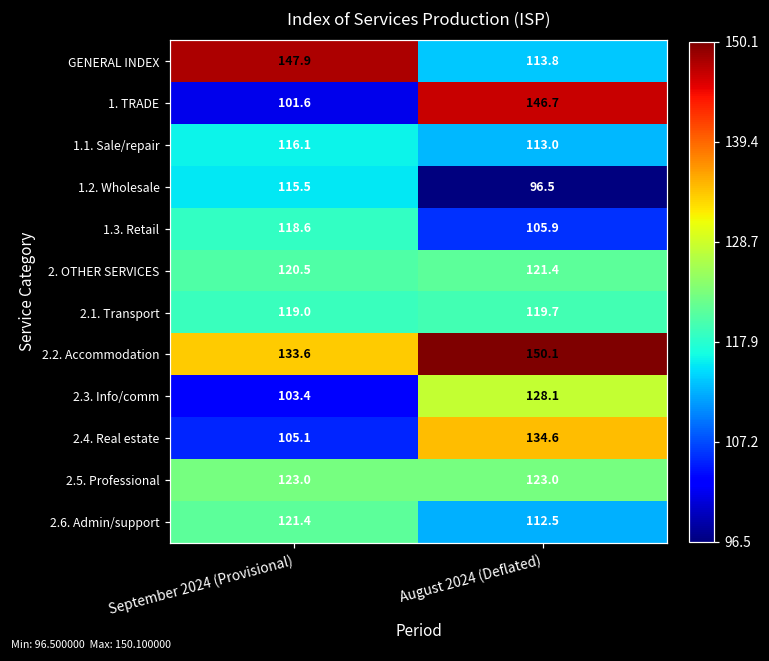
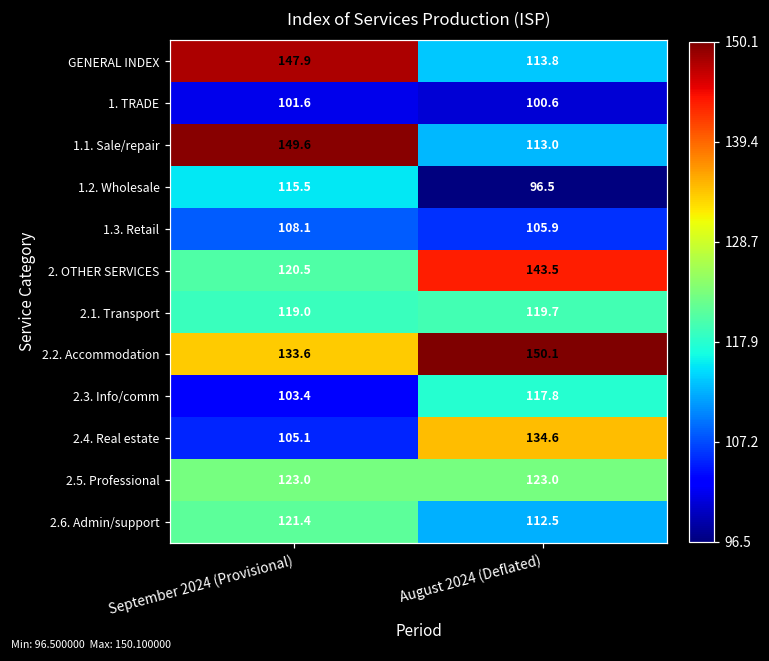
1. TRADE, August 2024 (Deflated): 146.7 -> 100.6
1.1. Sale/repair, September 2024 (Provisional): 116.1 -> 149.6
1.3. Retail, September 2024 (Provisional): 118.6 -> 108.1
2. OTHER SERVICES, August 2024 (Deflated): 121.4 -> 143.5
2.3. Info/comm, August 2024 (Deflated): 128.1 -> 117.8
